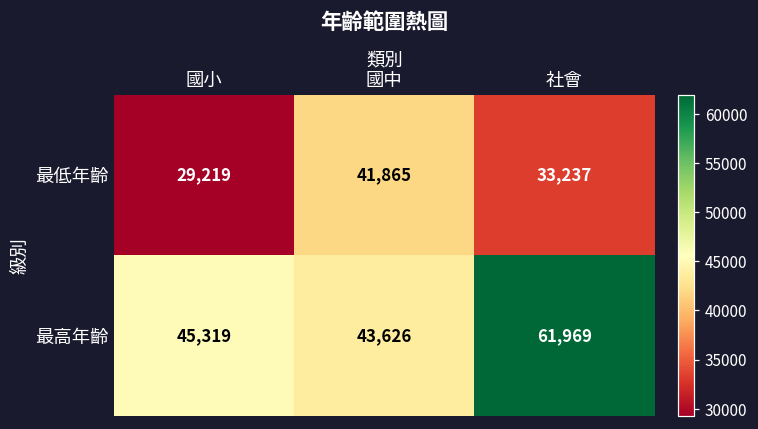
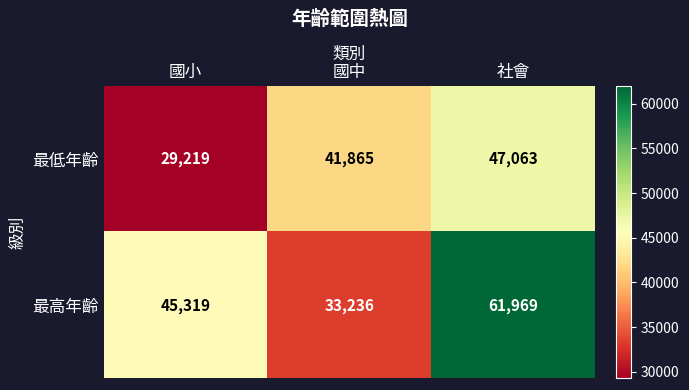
最低年齡, 社會: 33,237 -> 47,063
最高年齡, 國中: 43,626 -> 33,236
